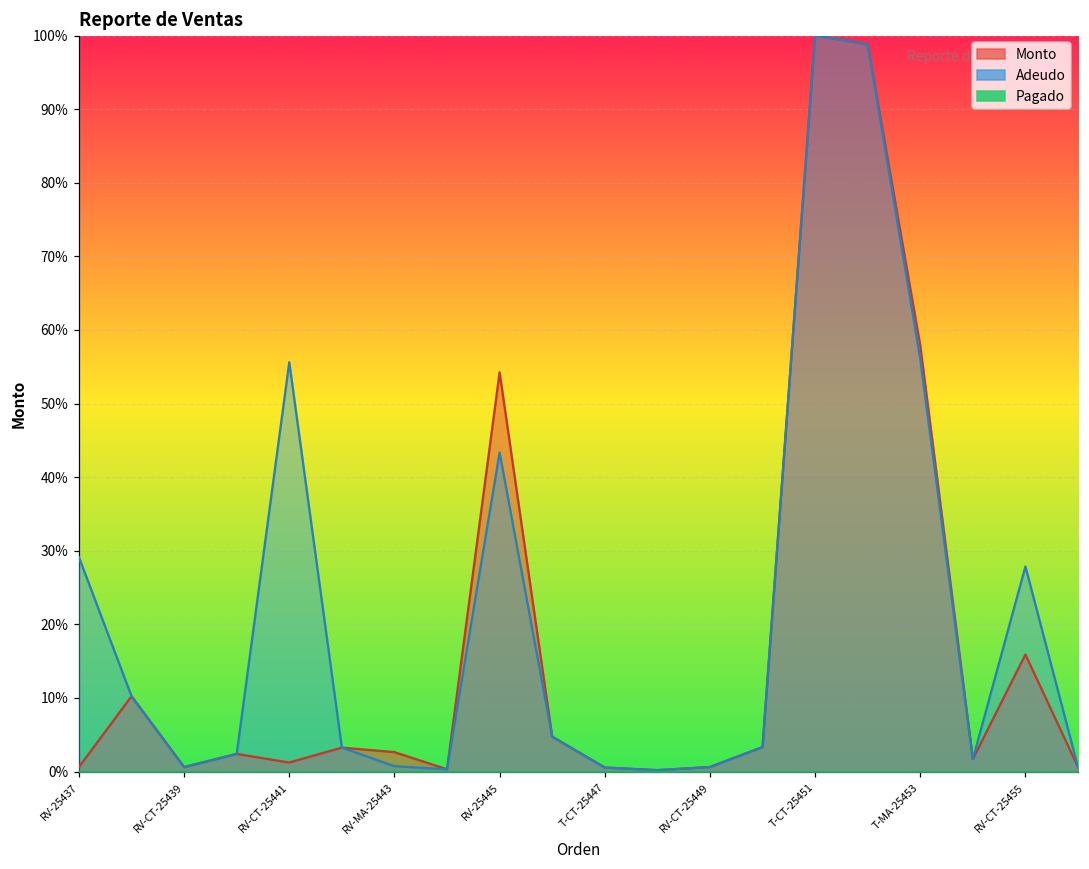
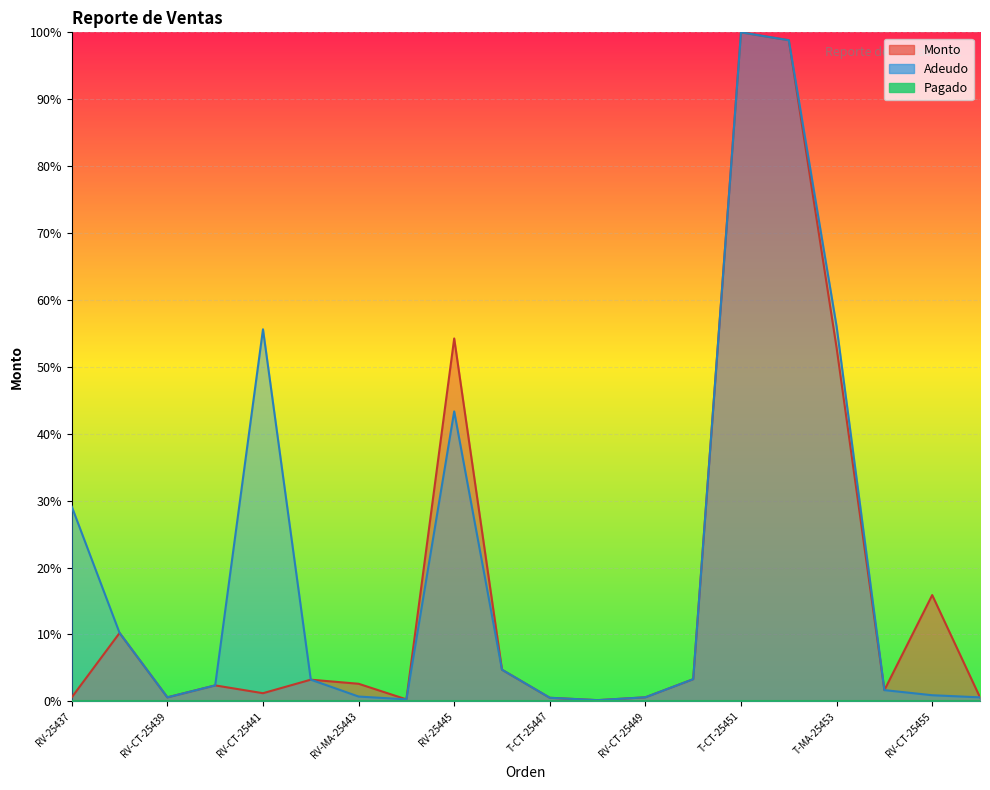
Monto, T-MA-25453: 58% -> 53%
Adeudo, RV-CT-25455: 28% -> 1%
